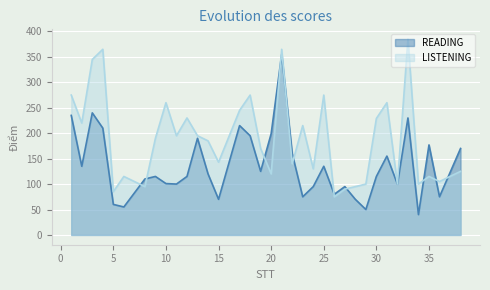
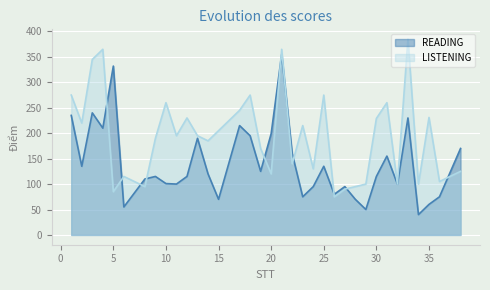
READING, 5: 60 -> 330
LISTENING, 15: 140 -> 210
READING, 35: 180 -> 60
LISTENING, 35: 120 -> 230
